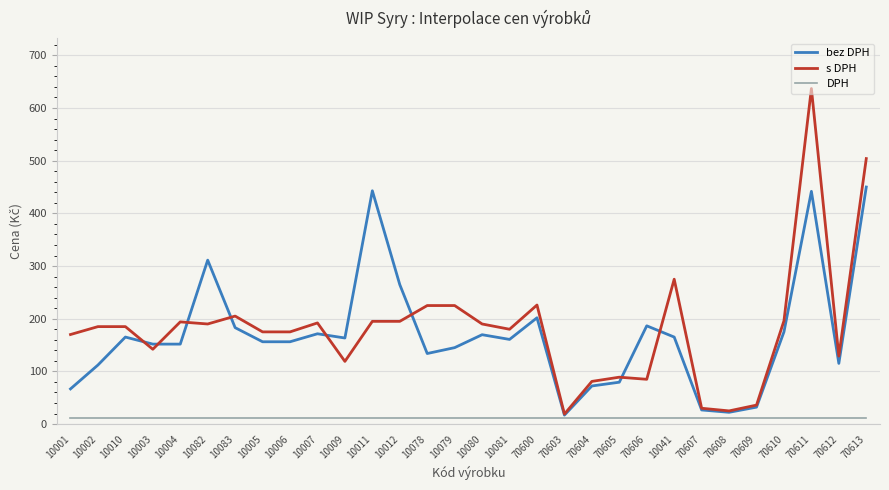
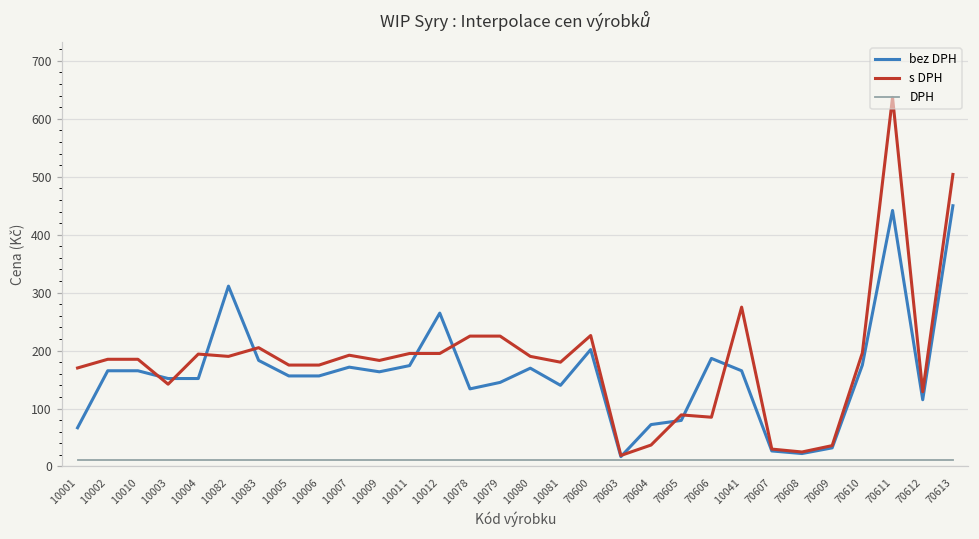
bez DPH, 10002: 110 -> 170
s DPH, 10009: 120 -> 180
bez DPH, 10011: 440 -> 170
bez DPH, 10081: 160 -> 140
s DPH, 70604: 80 -> 40
